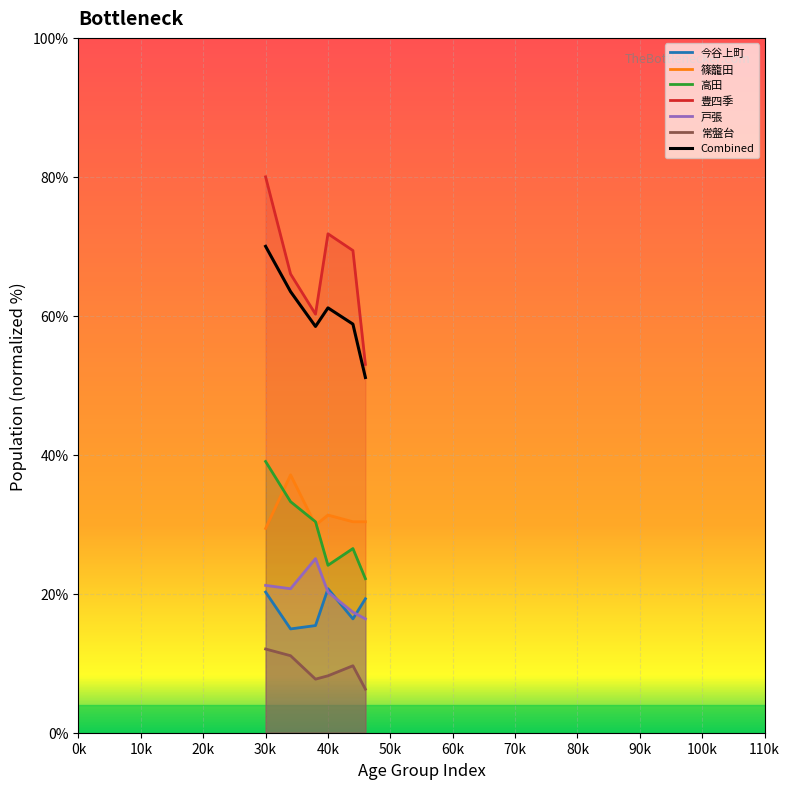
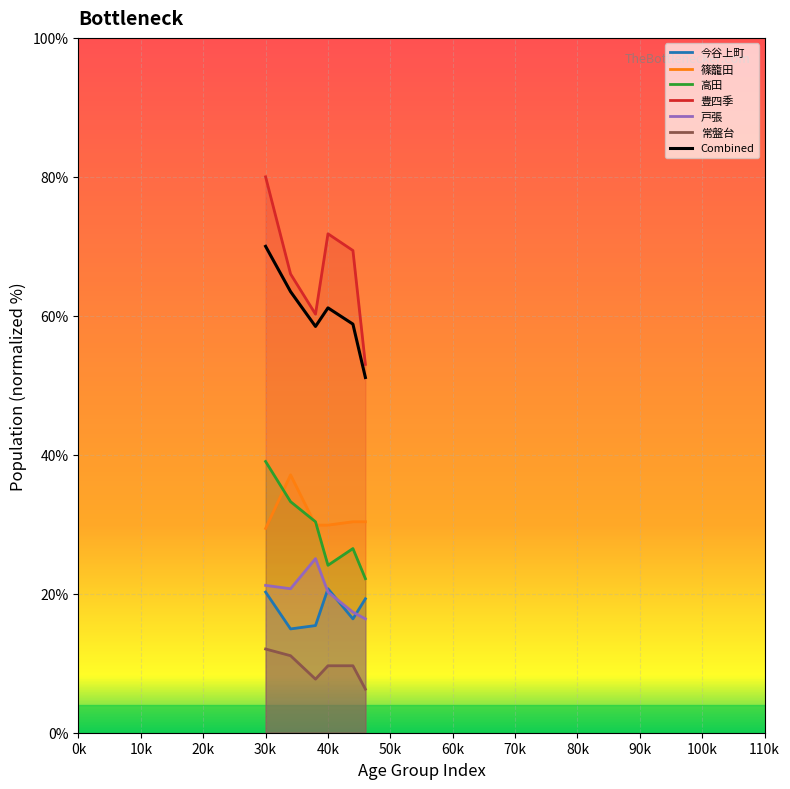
篠籠田, 40k: 31% -> 30%
常盤台, 40k: 8% -> 10%
